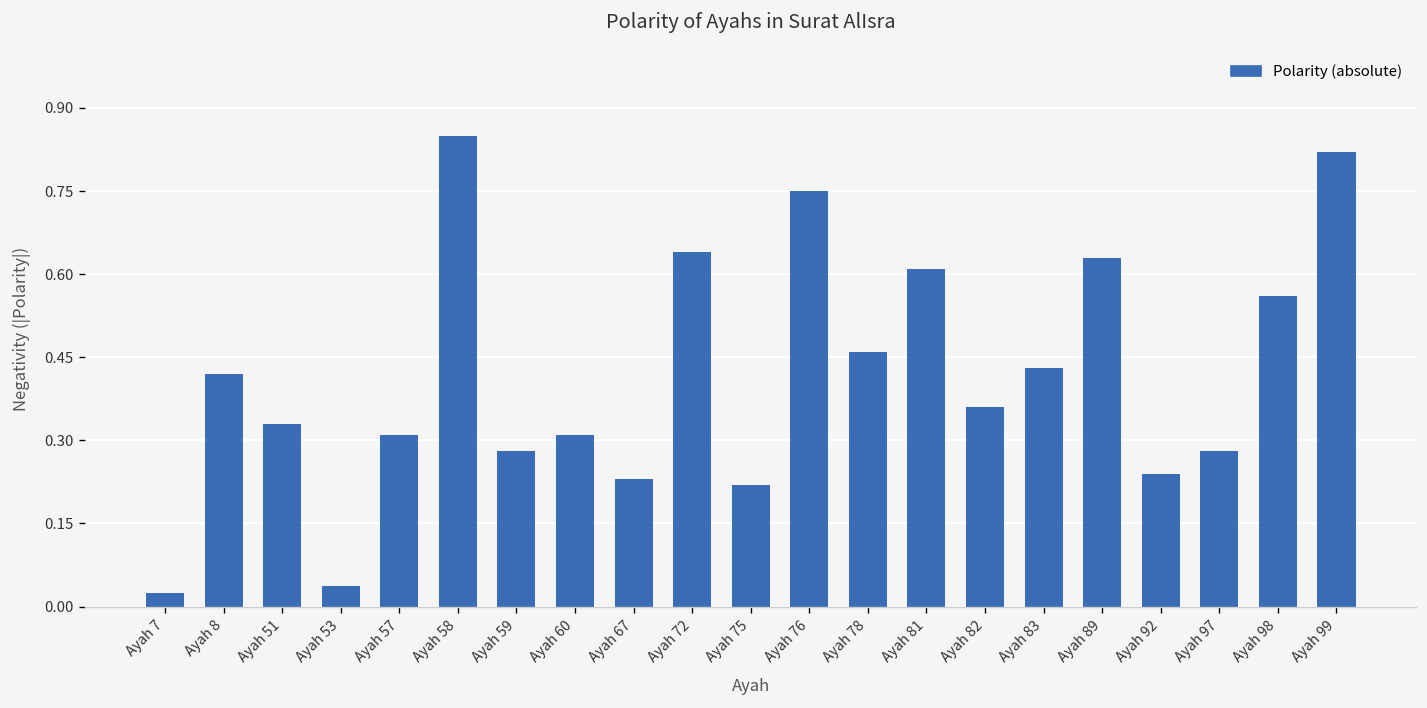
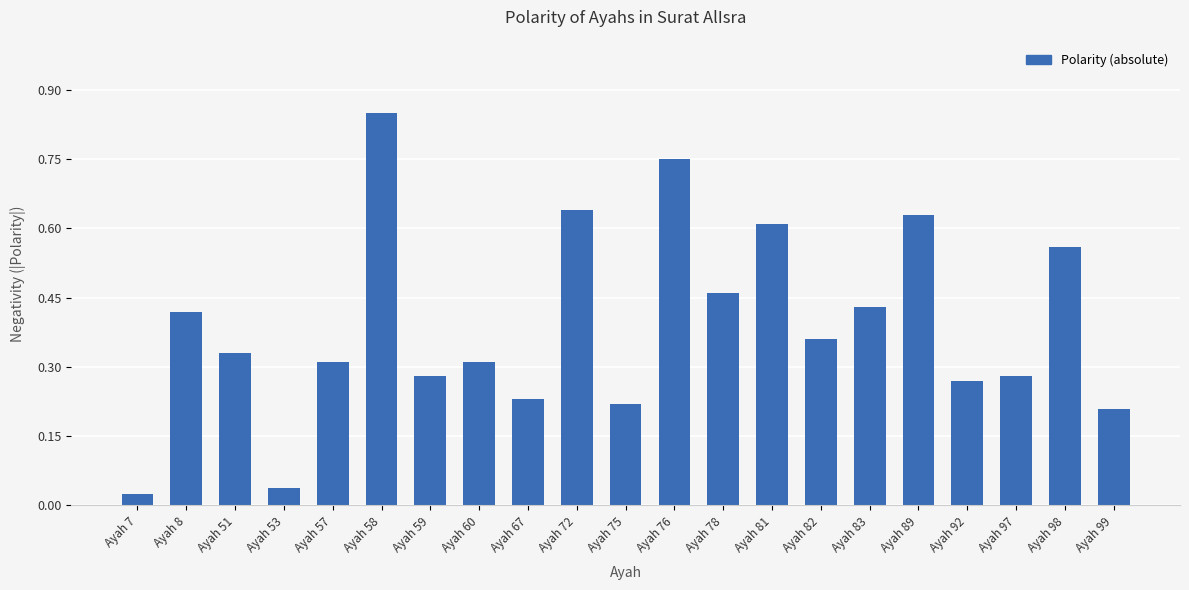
Ayah 92: 0.24 -> 0.27
Ayah 99: 0.82 -> 0.21
